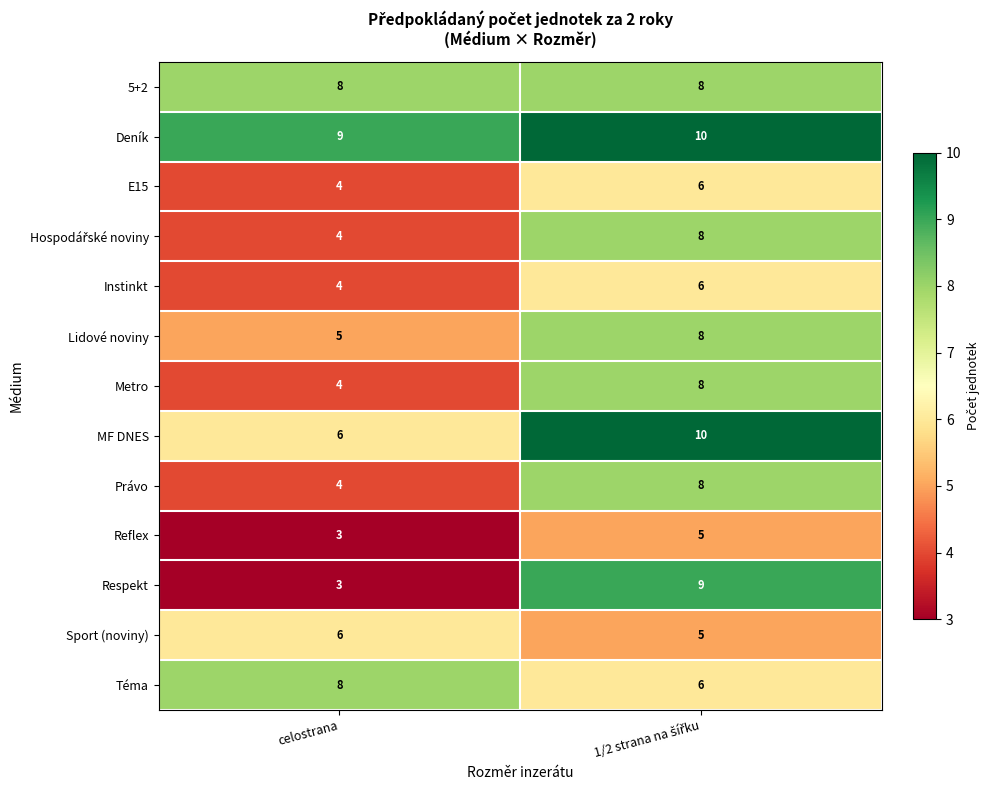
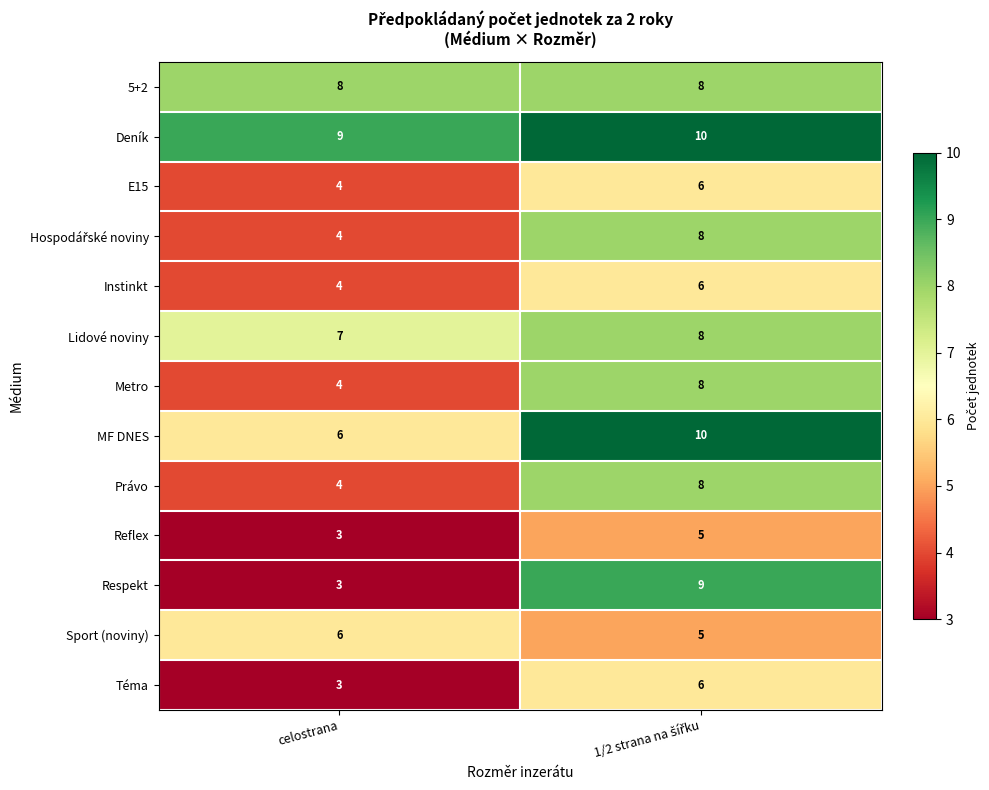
Lidové noviny, celostrana: 5 -> 7
Téma, celostrana: 8 -> 3
